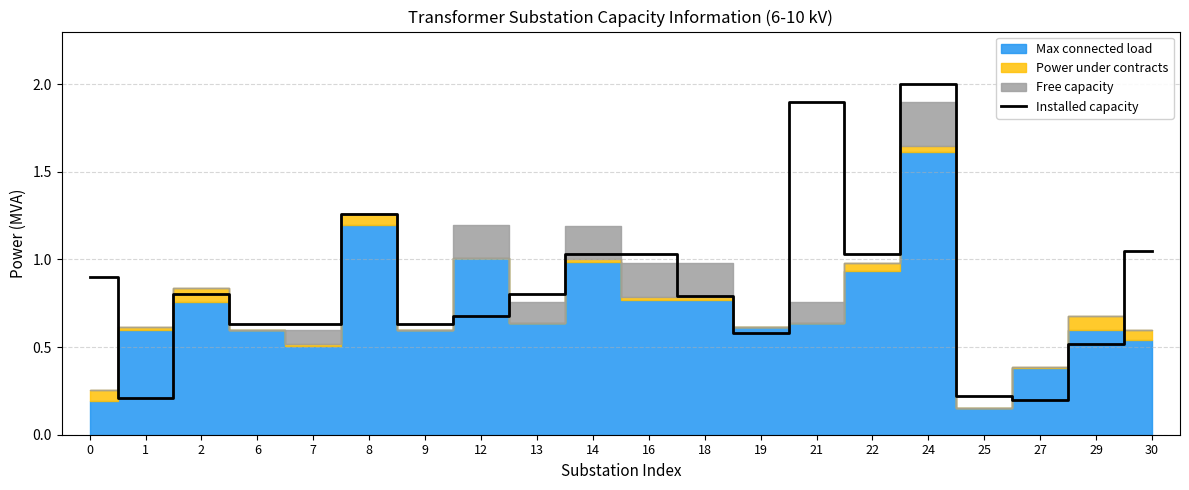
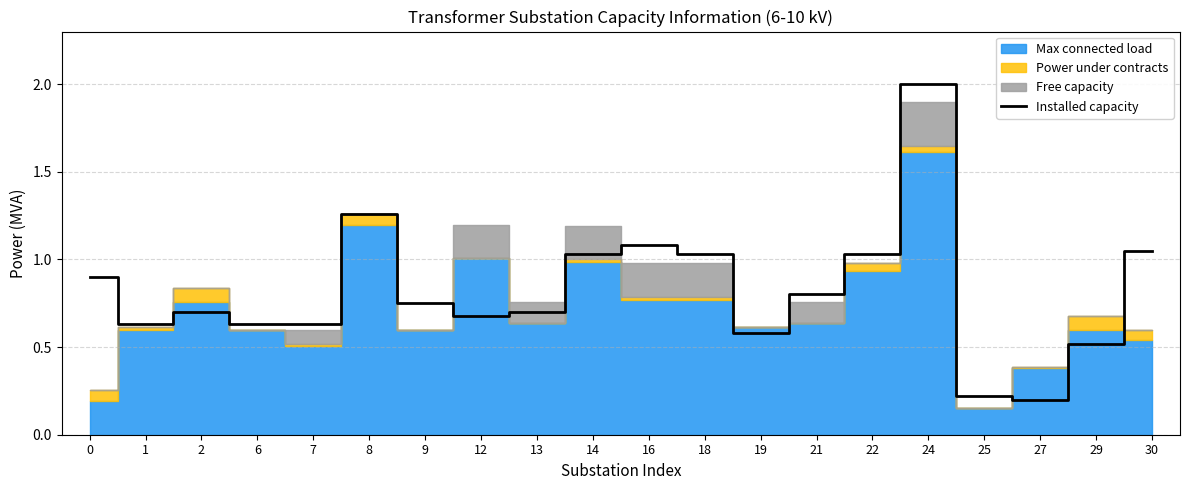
Installed capacity, 1: 0.21 -> 0.63
Installed capacity, 2: 0.8 -> 0.7
Installed capacity, 9: 0.63 -> 0.75
Installed capacity, 13: 0.8 -> 0.7
Installed capacity, 16: 1.03 -> 1.08
Installed capacity, 18: 0.79 -> 1.03
Installed capacity, 21: 1.9 -> 0.8
